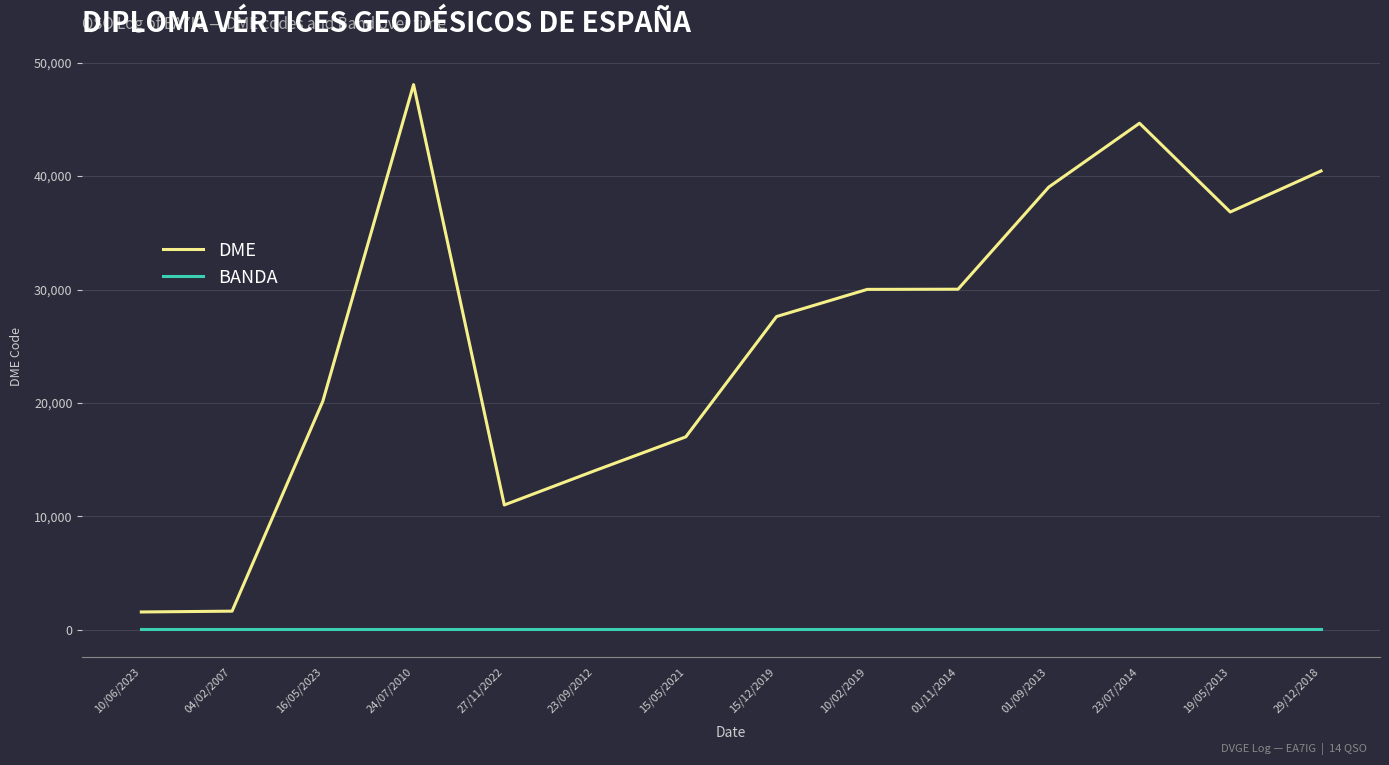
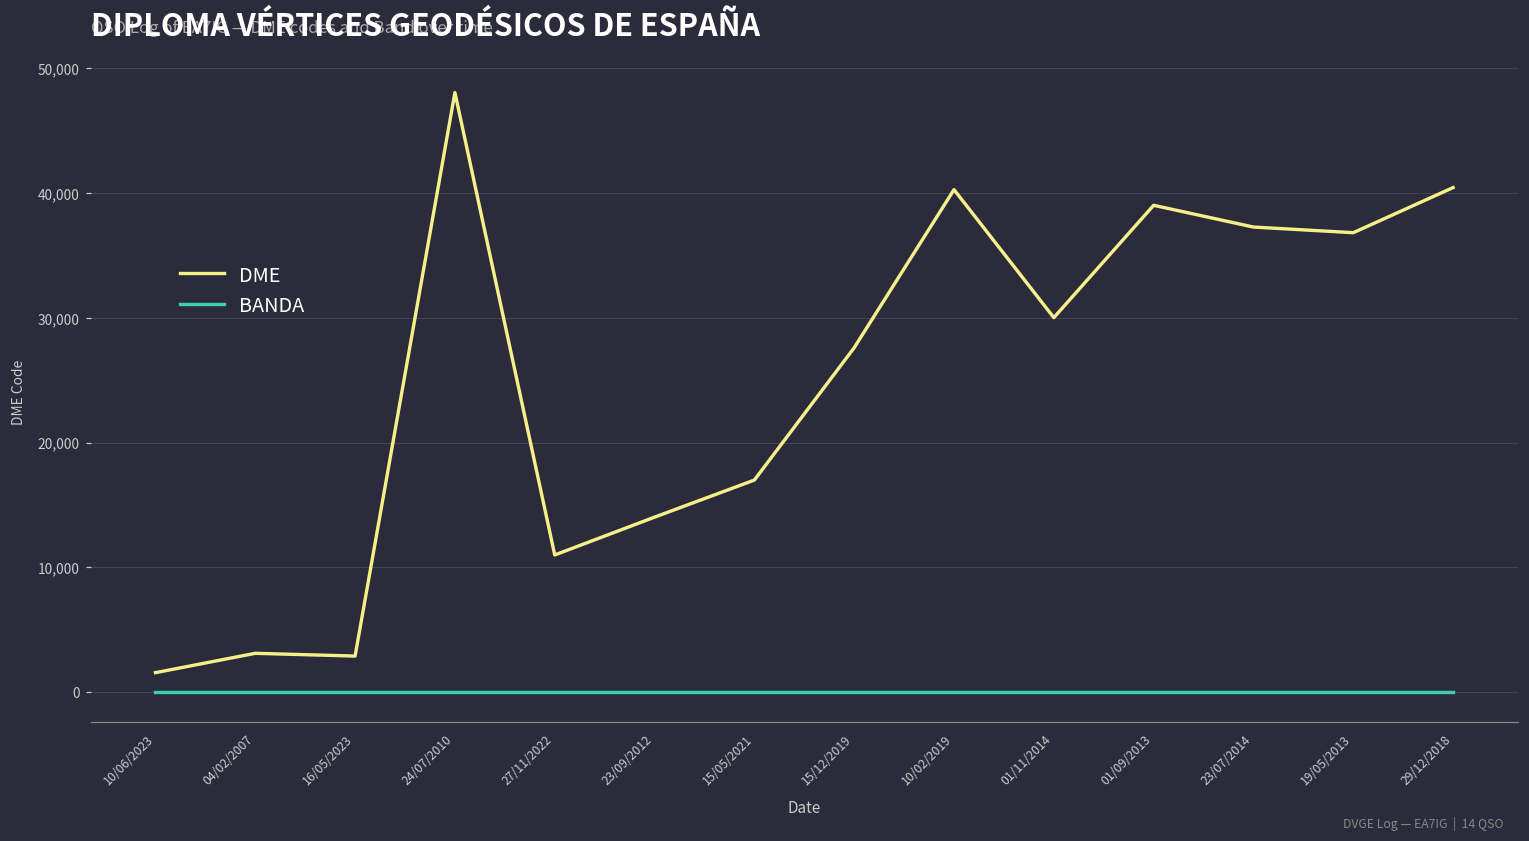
DME, 04/02/2007: 1,600 -> 3,100
DME, 16/05/2023: 20,100 -> 2,900
DME, 10/02/2019: 30,000 -> 40,300
DME, 23/07/2014: 44,700 -> 37,300
